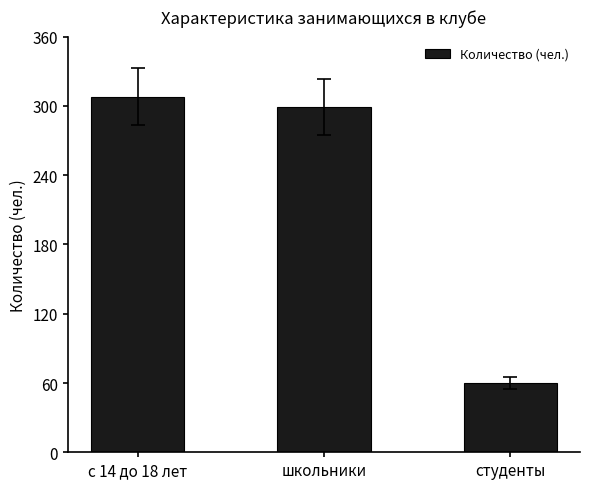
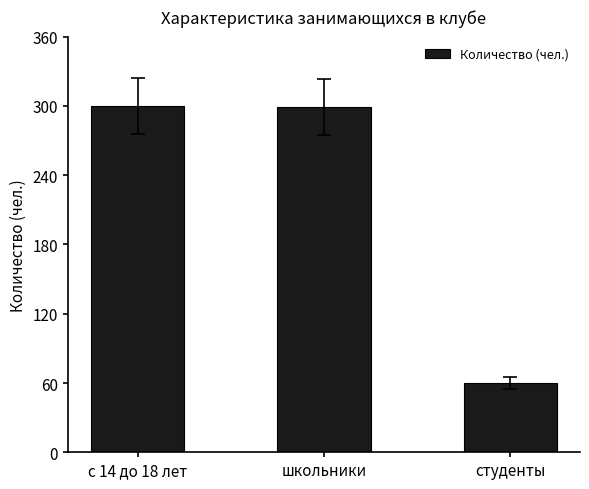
Количество (чел.), с 14 до 18 лет: 308 -> 300
